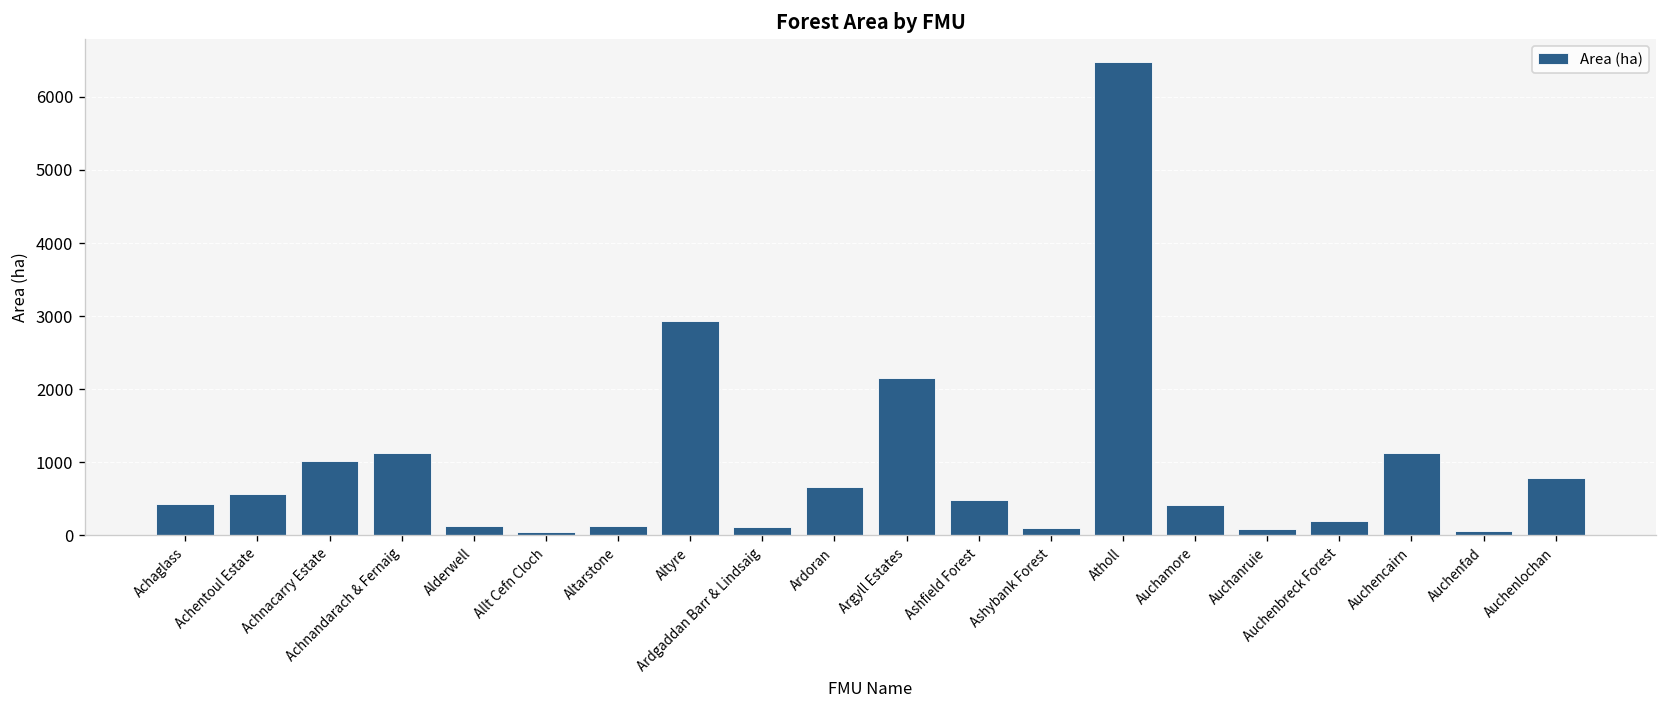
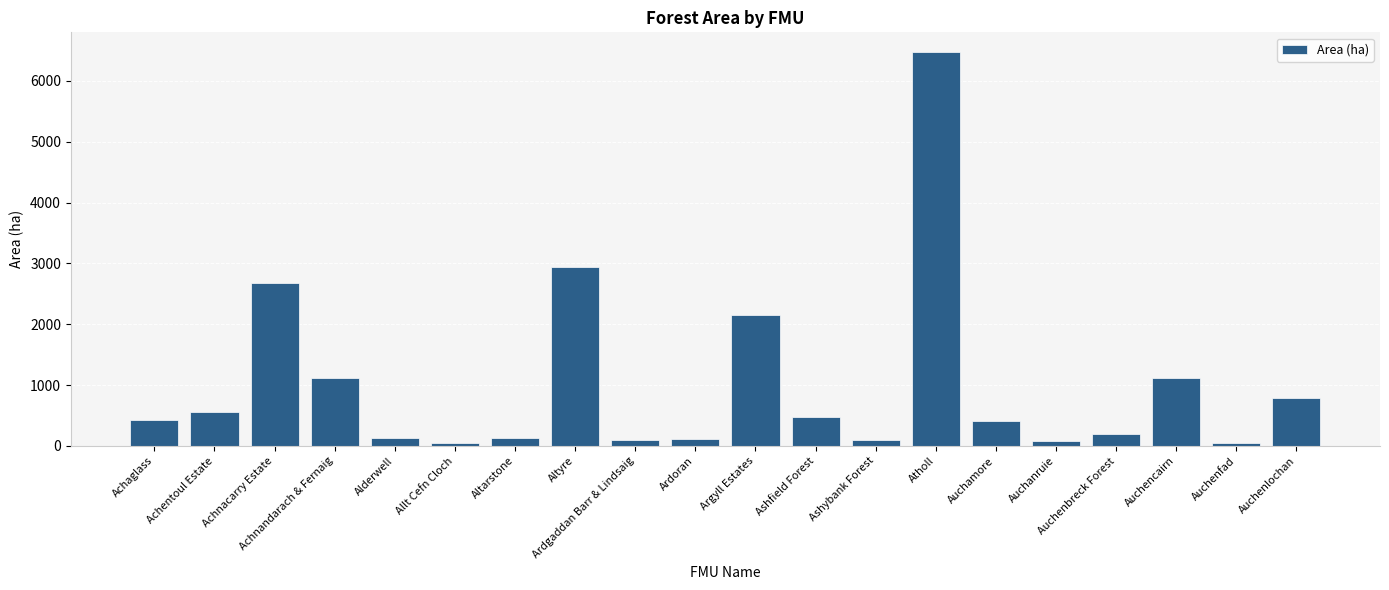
Achnacarry Estate: 1000 -> 2700
Ardoran: 700 -> 100
